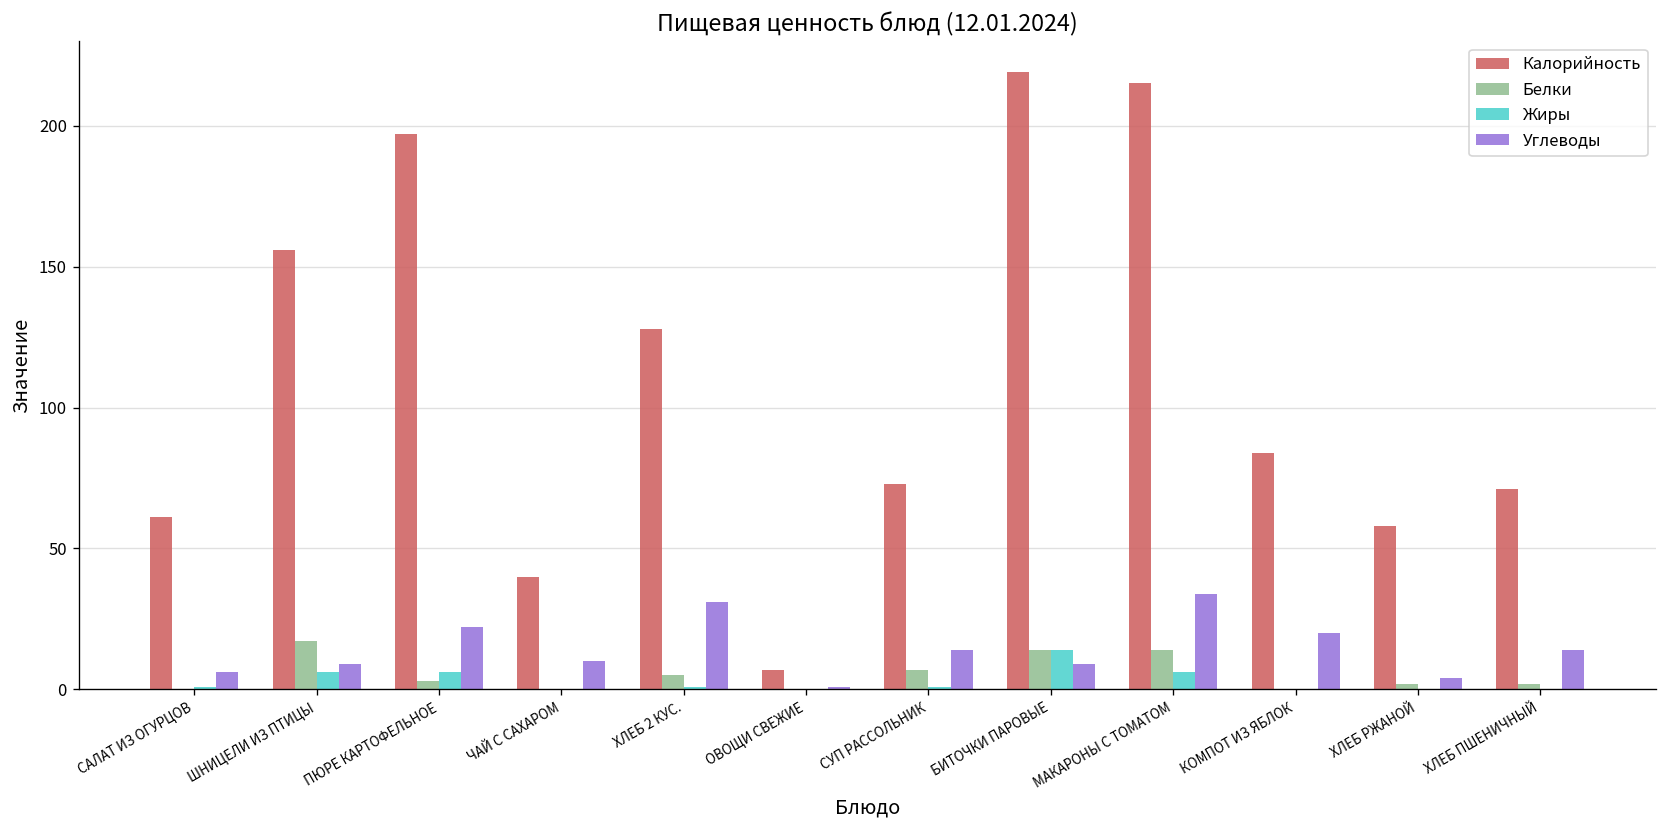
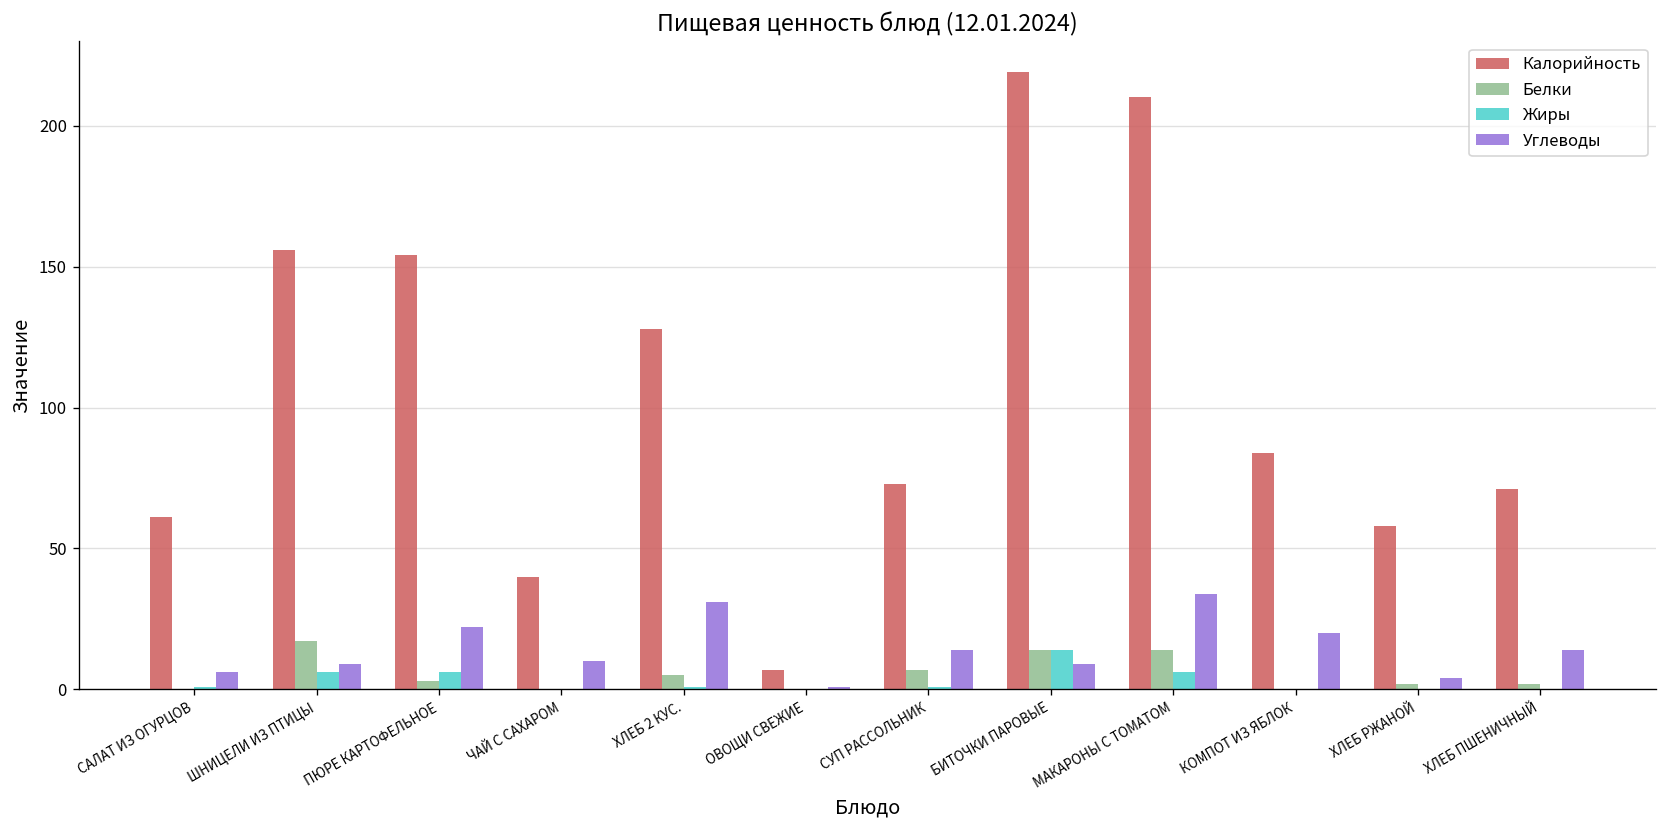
Калорийность, ПЮРЕ КАРТОФЕЛЬНОЕ: 197 -> 154
Калорийность, МАКАРОНЫ С ТОМАТОМ: 215 -> 210
